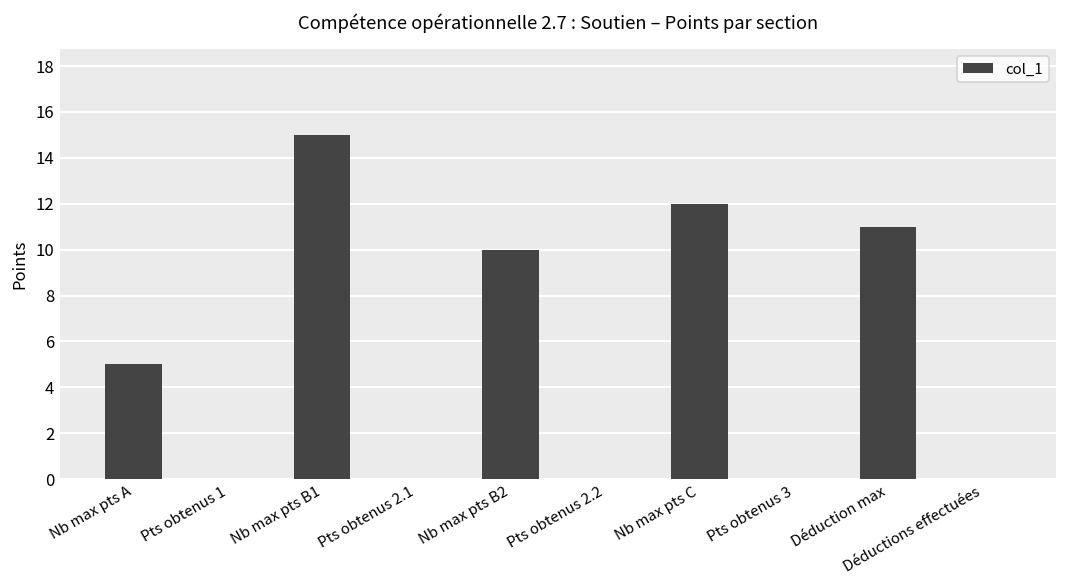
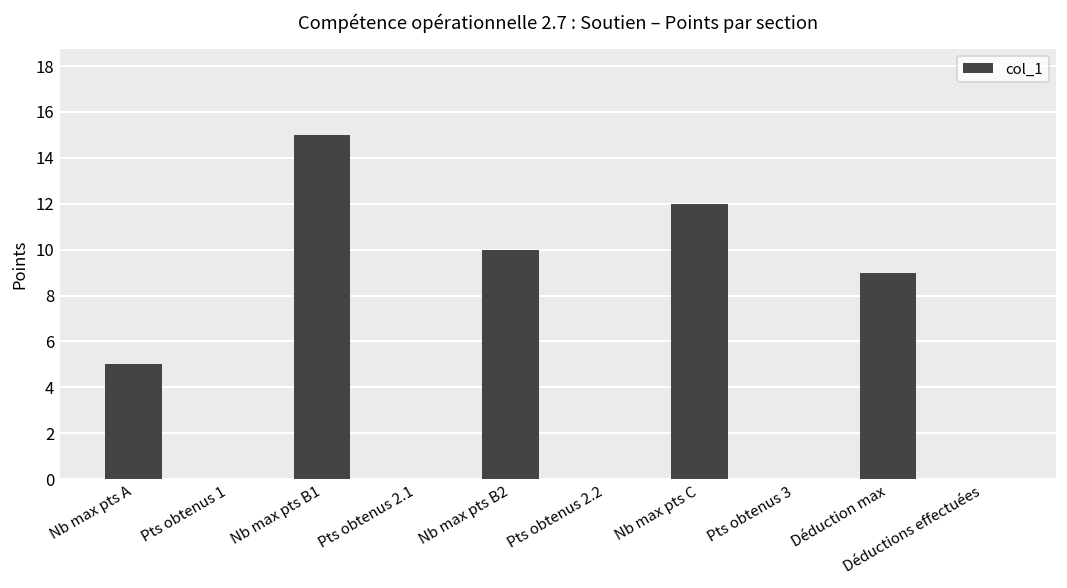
Déduction max: 11 -> 9
